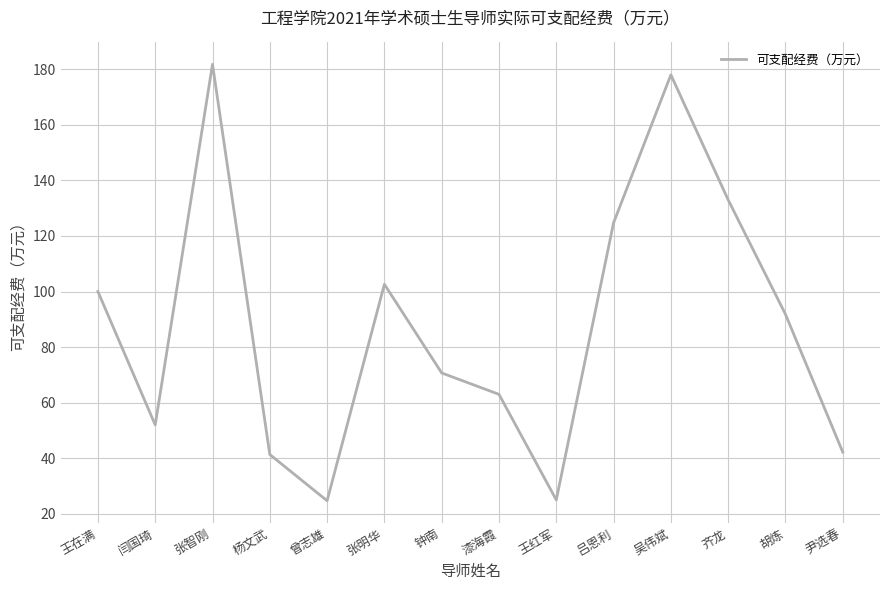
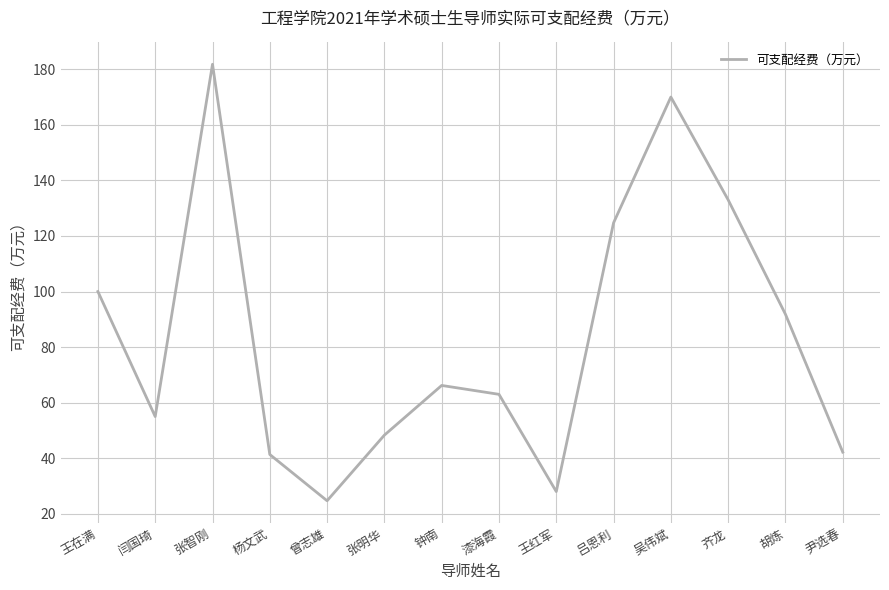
闫国琦: 52 -> 55
张明华: 103 -> 48
钟南: 71 -> 66
王红军: 25 -> 28
吴伟斌: 178 -> 170
